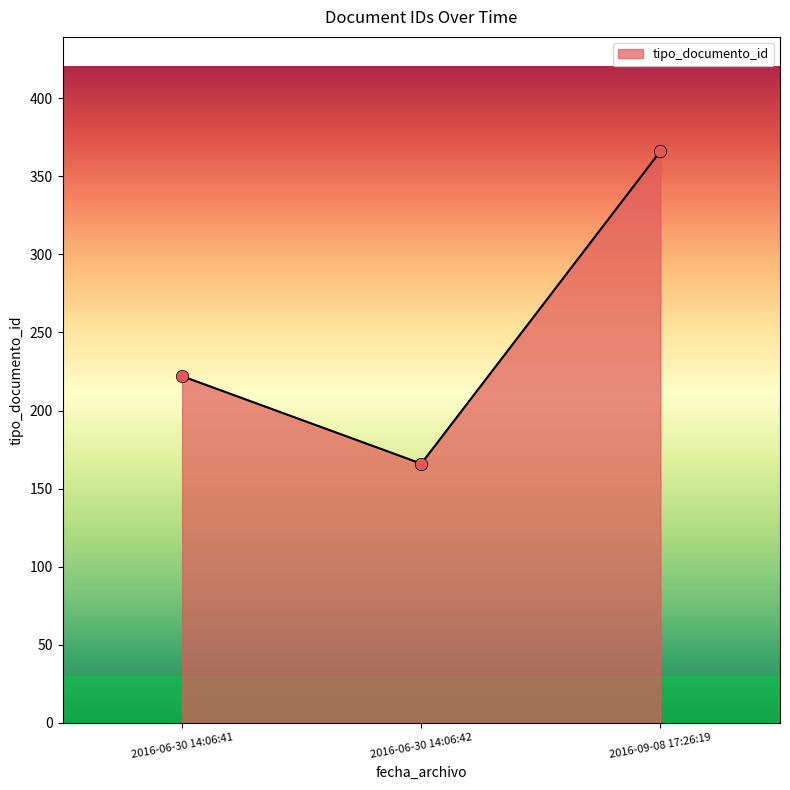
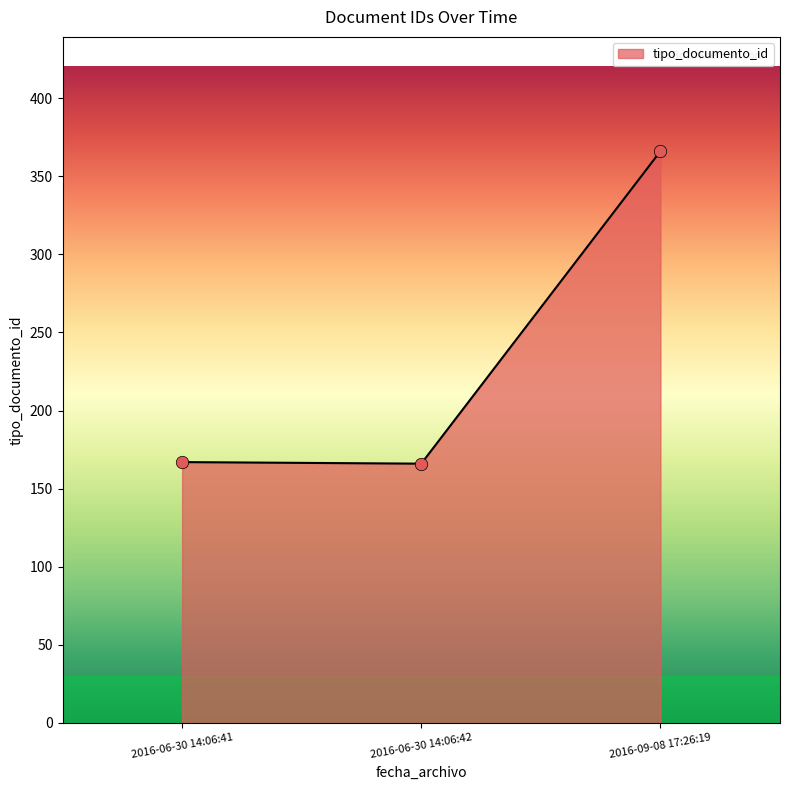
2016-06-30 14:06:41: 222 -> 167
